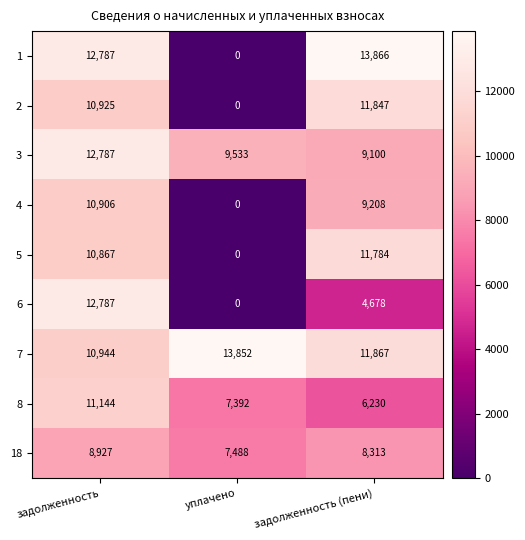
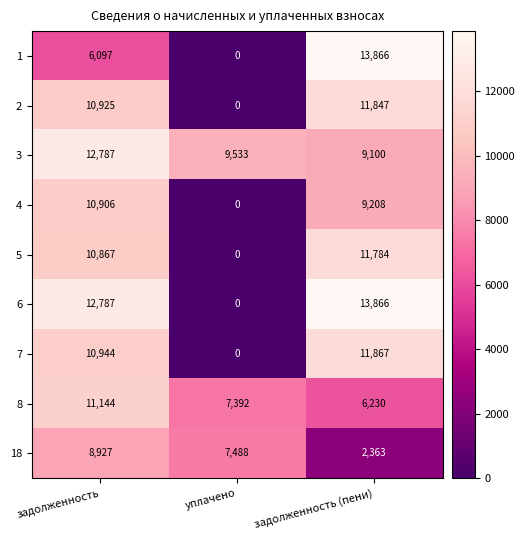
1, задолженность: 12,787 -> 6,097
6, задолженность (пени): 4,678 -> 13,866
7, уплачено: 13,852 -> 0
18, задолженность (пени): 8,313 -> 2,363
